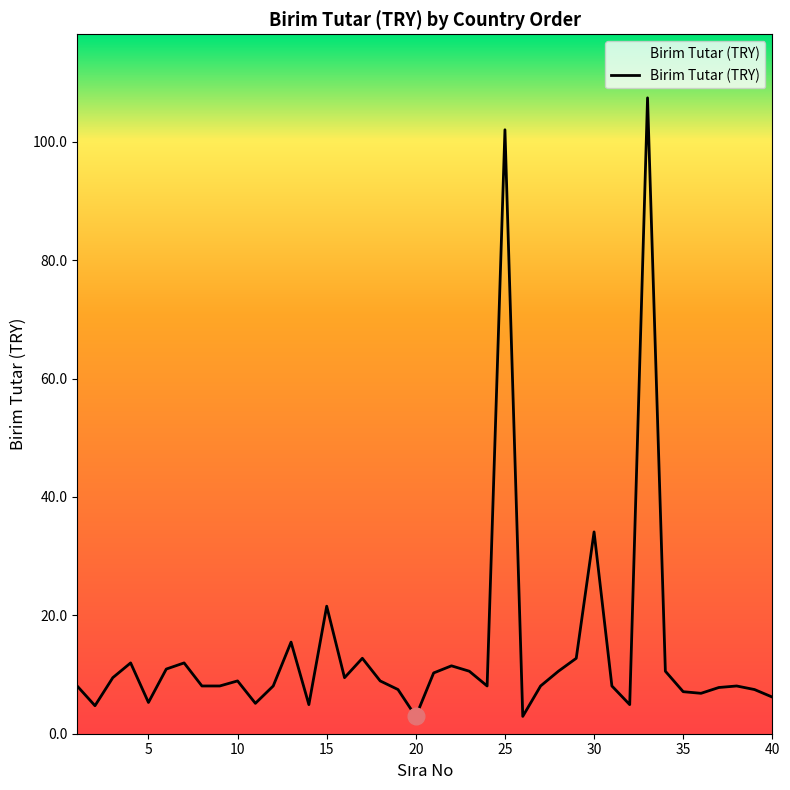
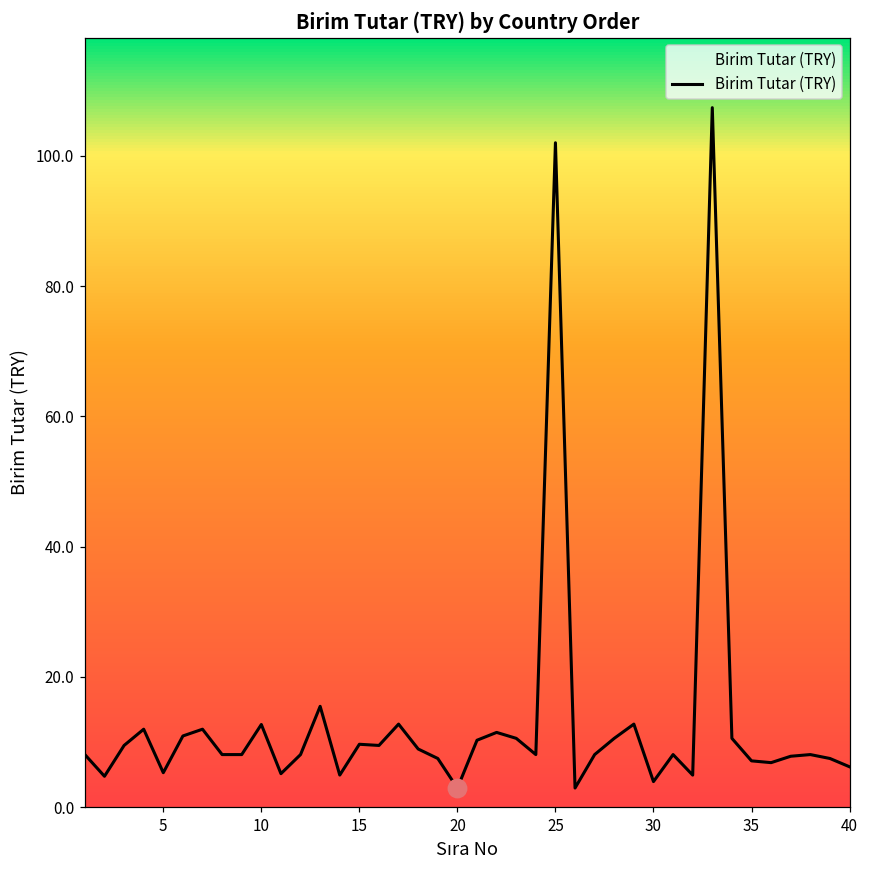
Birim Tutar (TRY), 10: 9 -> 13
Birim Tutar (TRY), 15: 22 -> 10
Birim Tutar (TRY), 30: 34 -> 4
